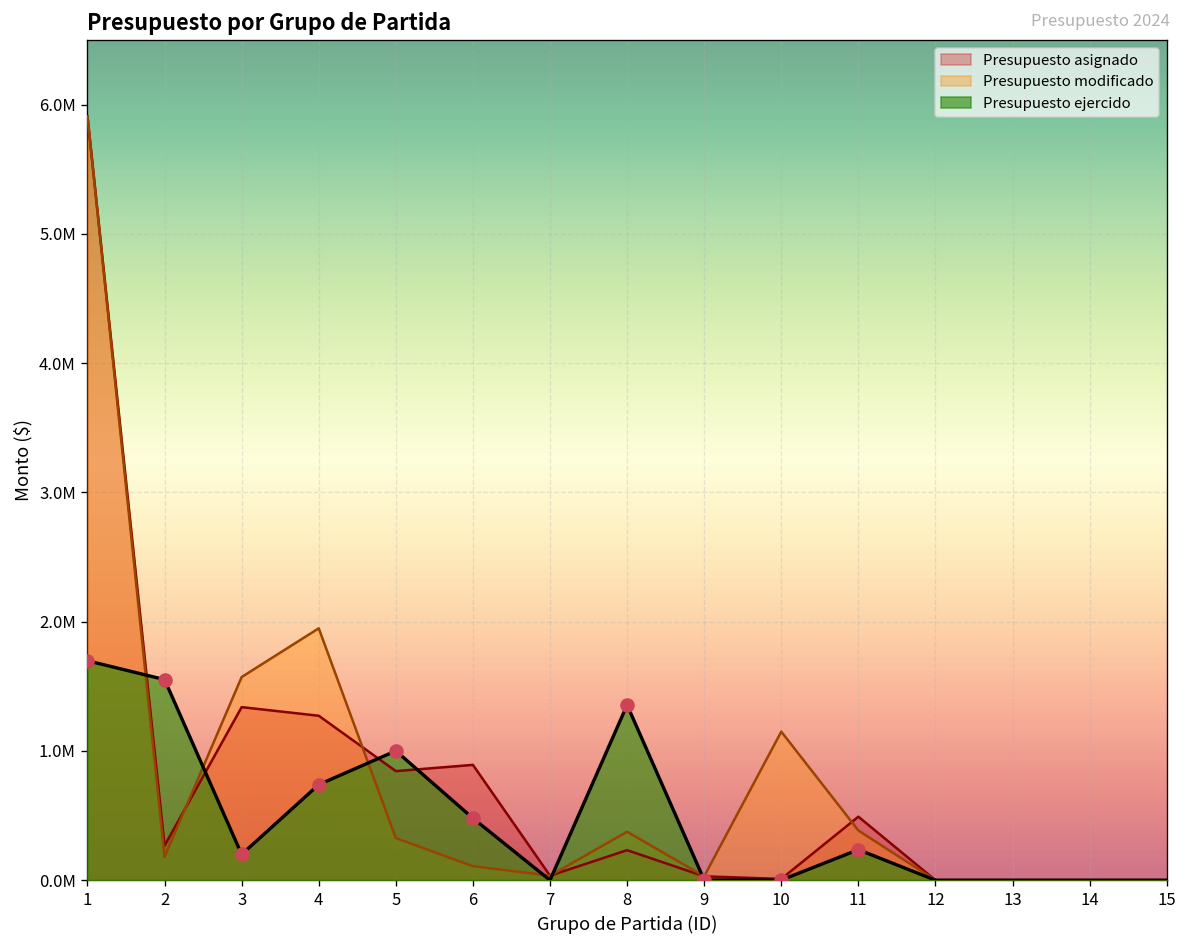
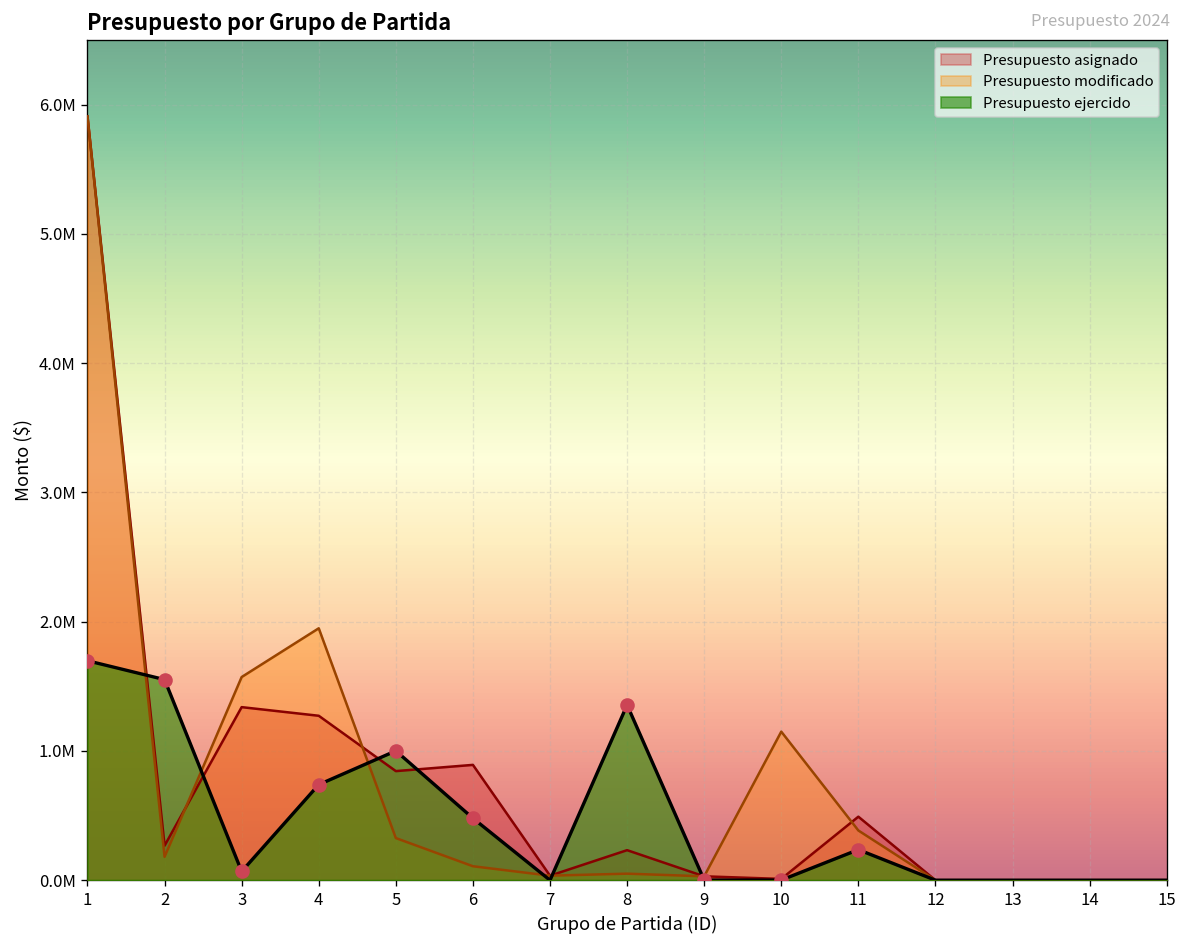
Presupuesto ejercido, 3: 200000 -> 70000
Presupuesto modificado, 8: 380000 -> 50000
